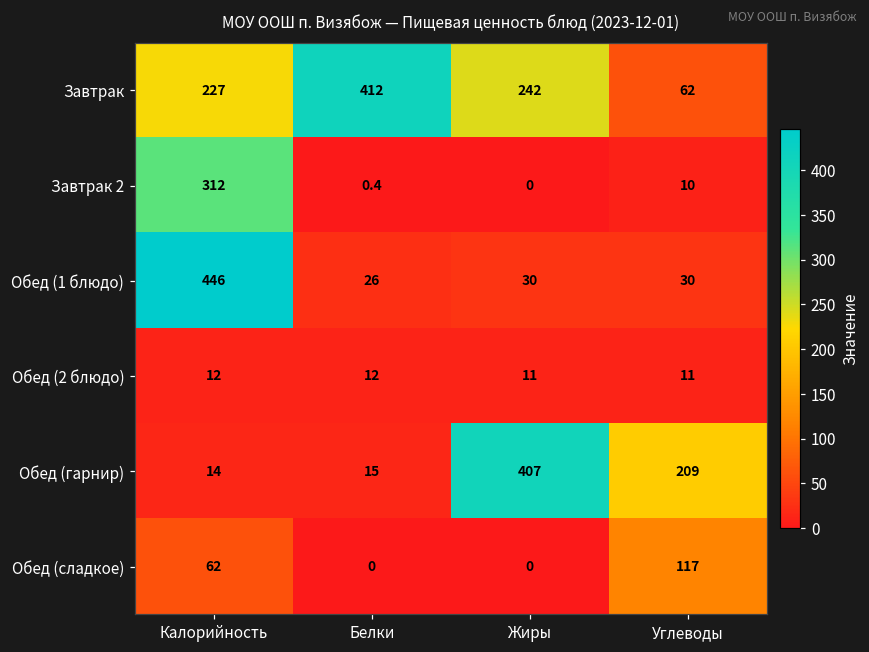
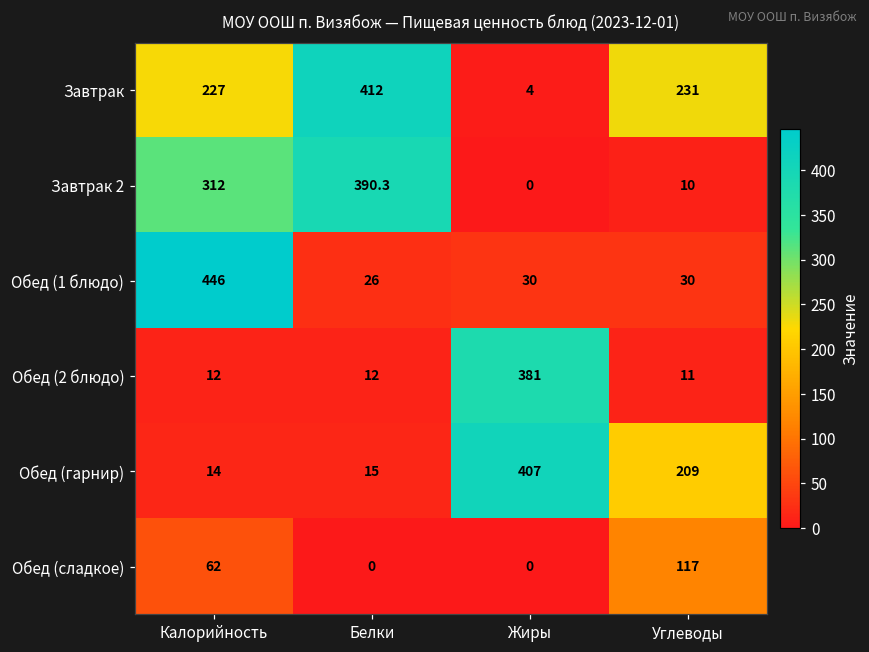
Завтрак, Жиры: 242 -> 4
Завтрак, Углеводы: 62 -> 231
Завтрак 2, Белки: 0.4 -> 390.3
Обед (2 блюдо), Жиры: 11 -> 381
